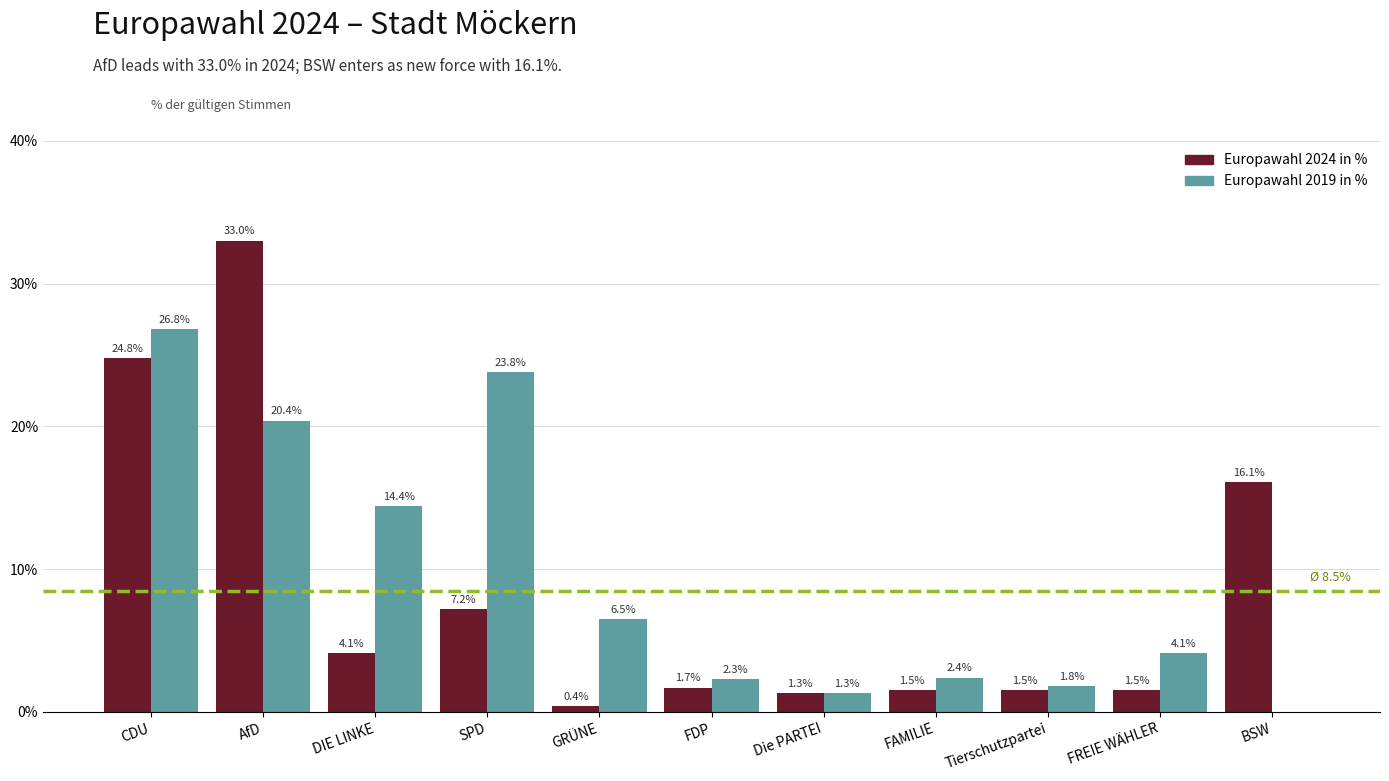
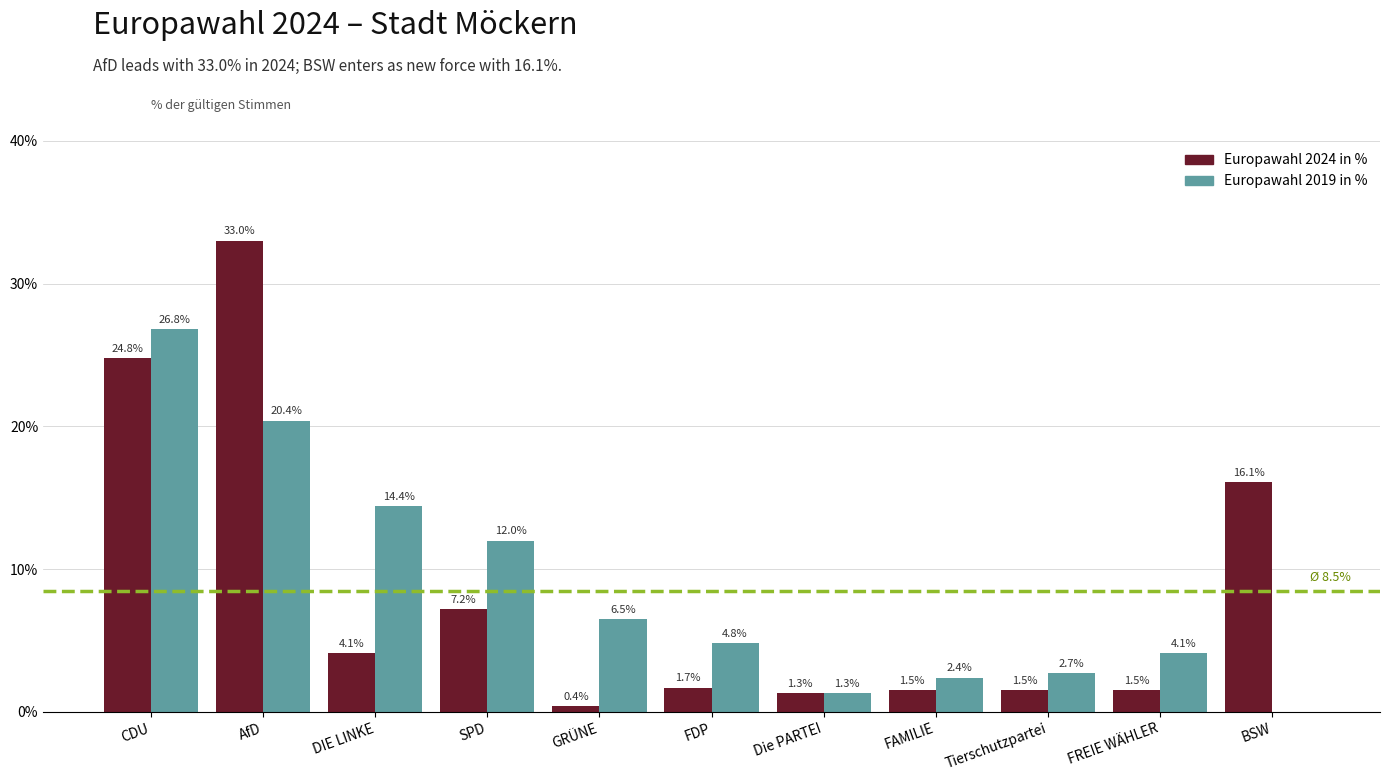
Europawahl 2019 in %, SPD: 23.8% -> 12.0%
Europawahl 2019 in %, FDP: 2.3% -> 4.8%
Europawahl 2019 in %, Tierschutzpartei: 1.8% -> 2.7%
